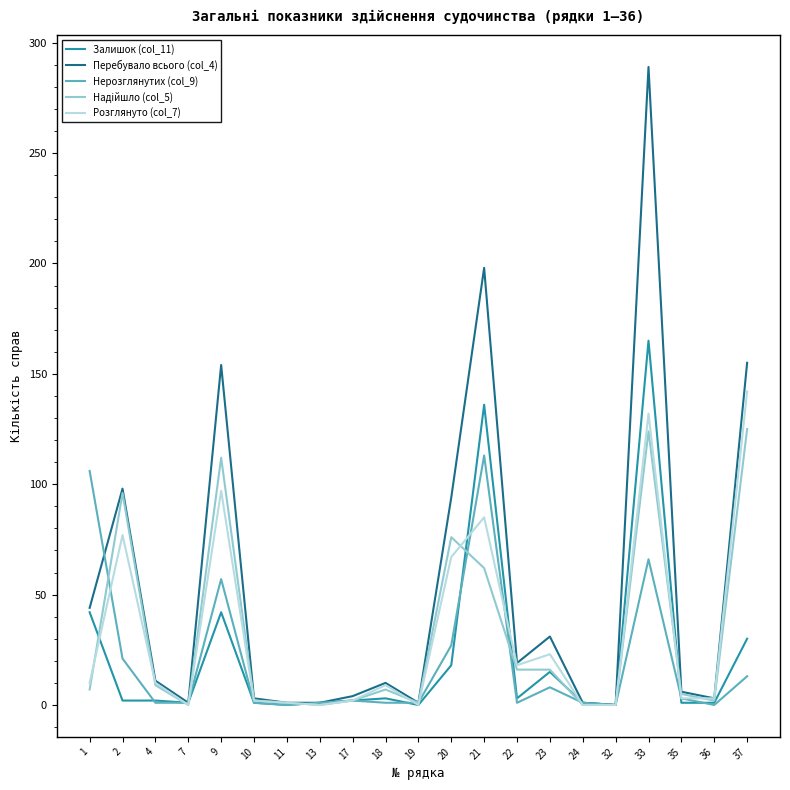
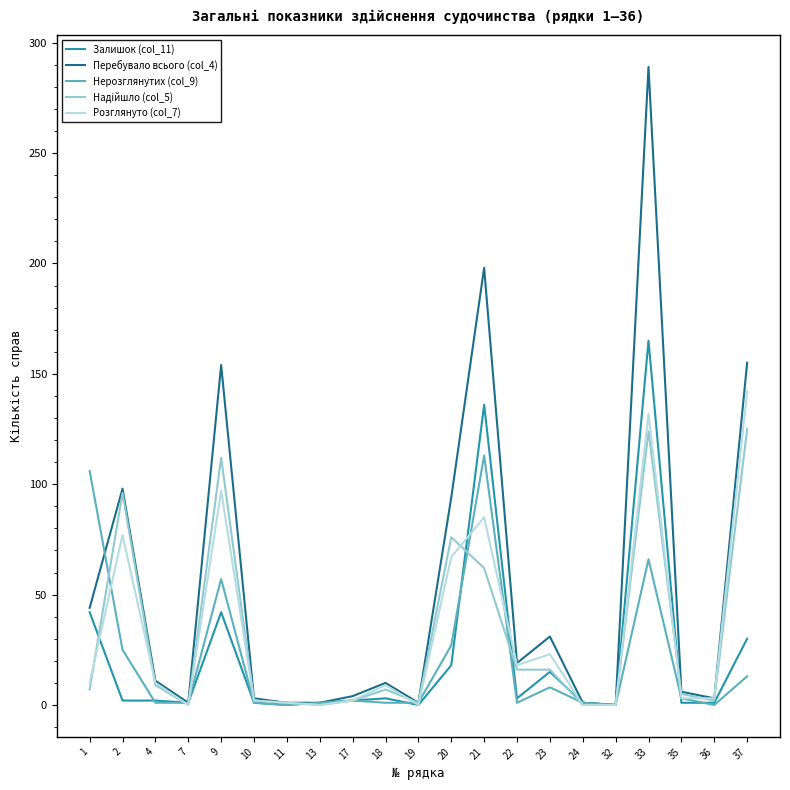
Нерозглянутих (col_9), 2: 21 -> 25
